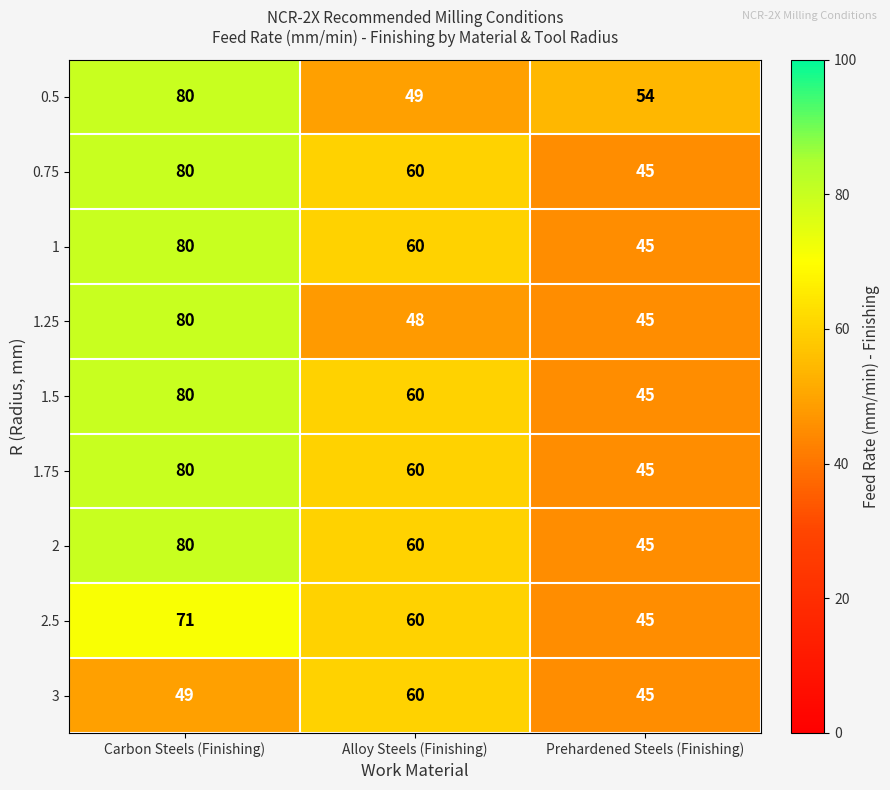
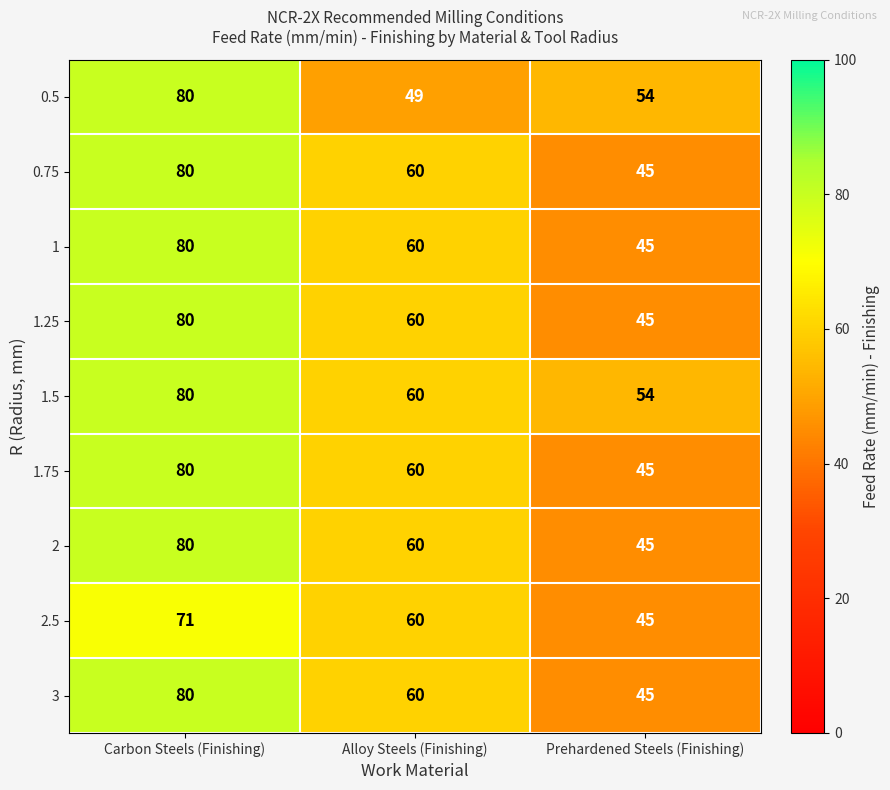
1.25, Alloy Steels (Finishing): 48 -> 60
1.5, Prehardened Steels (Finishing): 45 -> 54
3, Carbon Steels (Finishing): 49 -> 80
